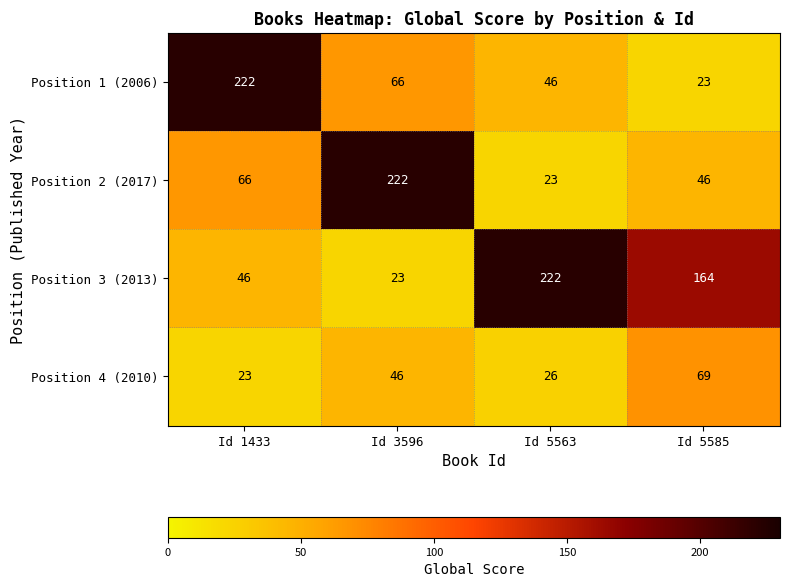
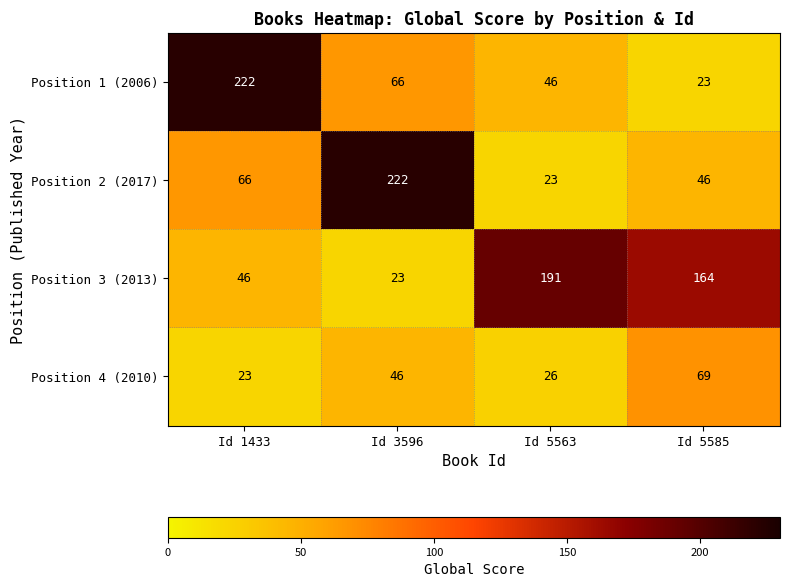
Position 3 (2013), Id 5563: 222 -> 191
